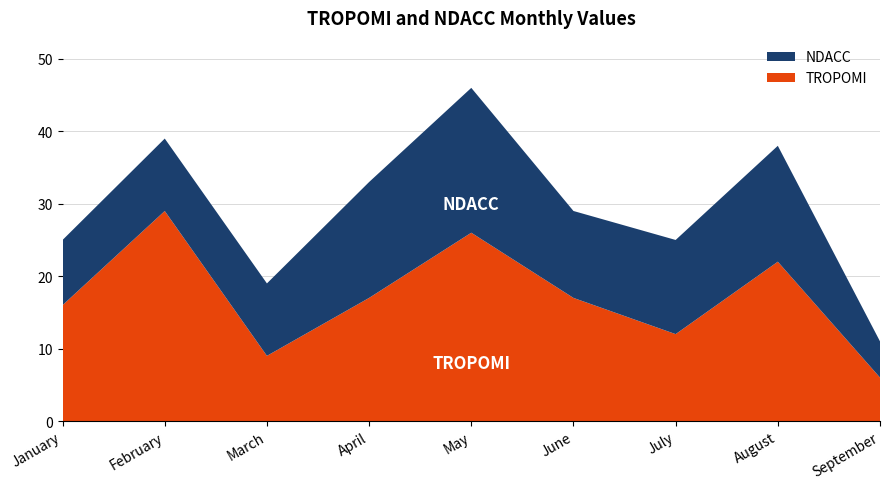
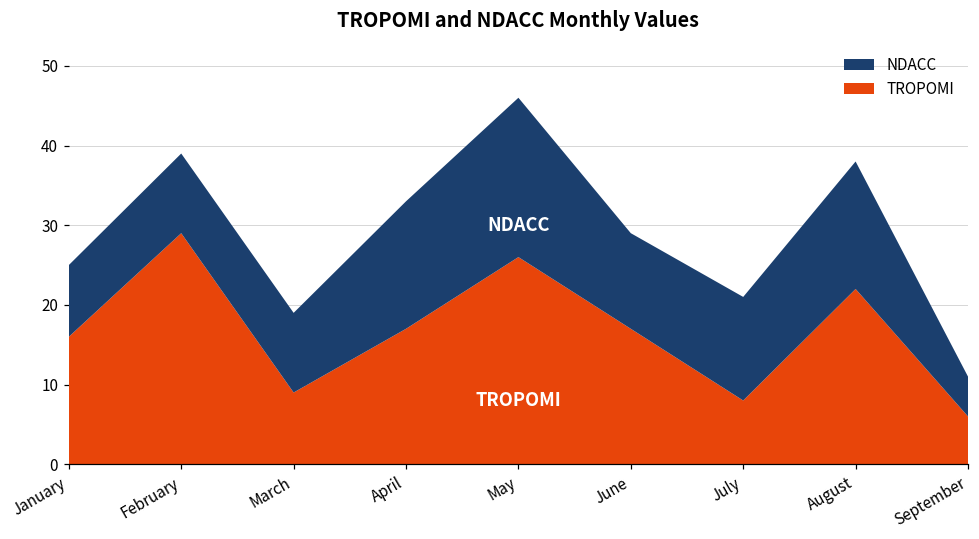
TROPOMI, July: 12 -> 8
